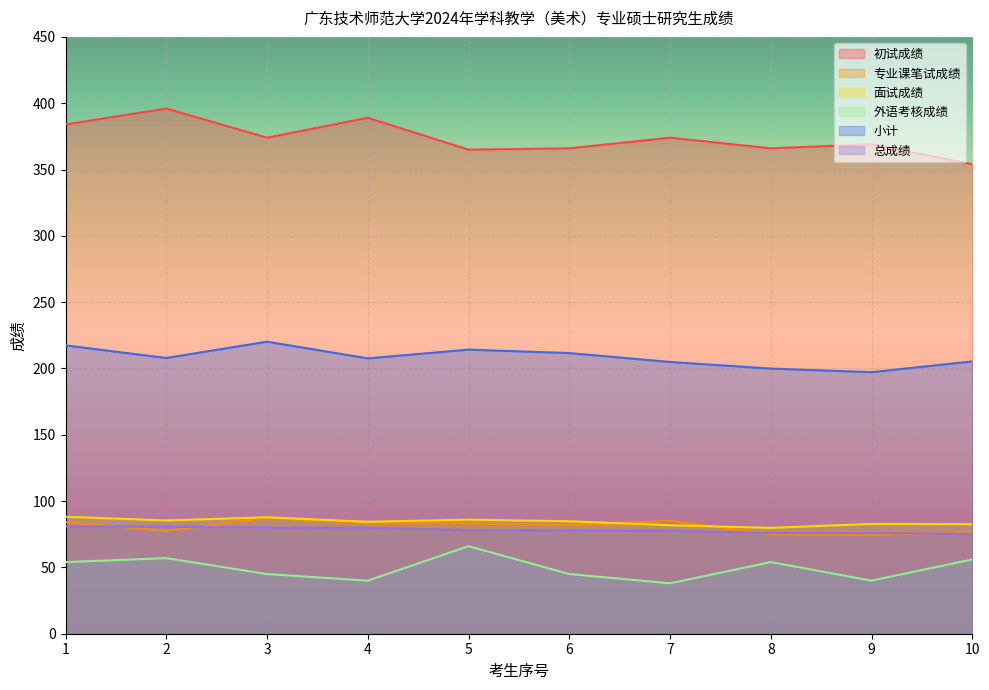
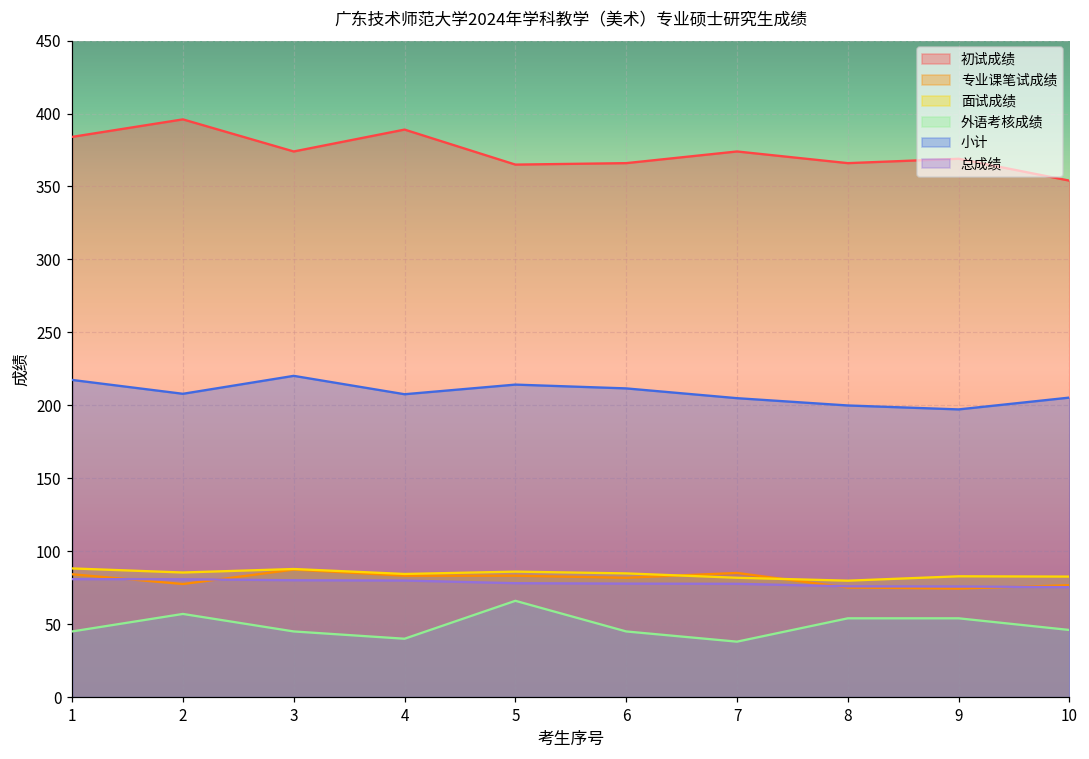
外语考核成绩, 1: 54 -> 45
外语考核成绩, 9: 40 -> 54
外语考核成绩, 10: 56 -> 46
